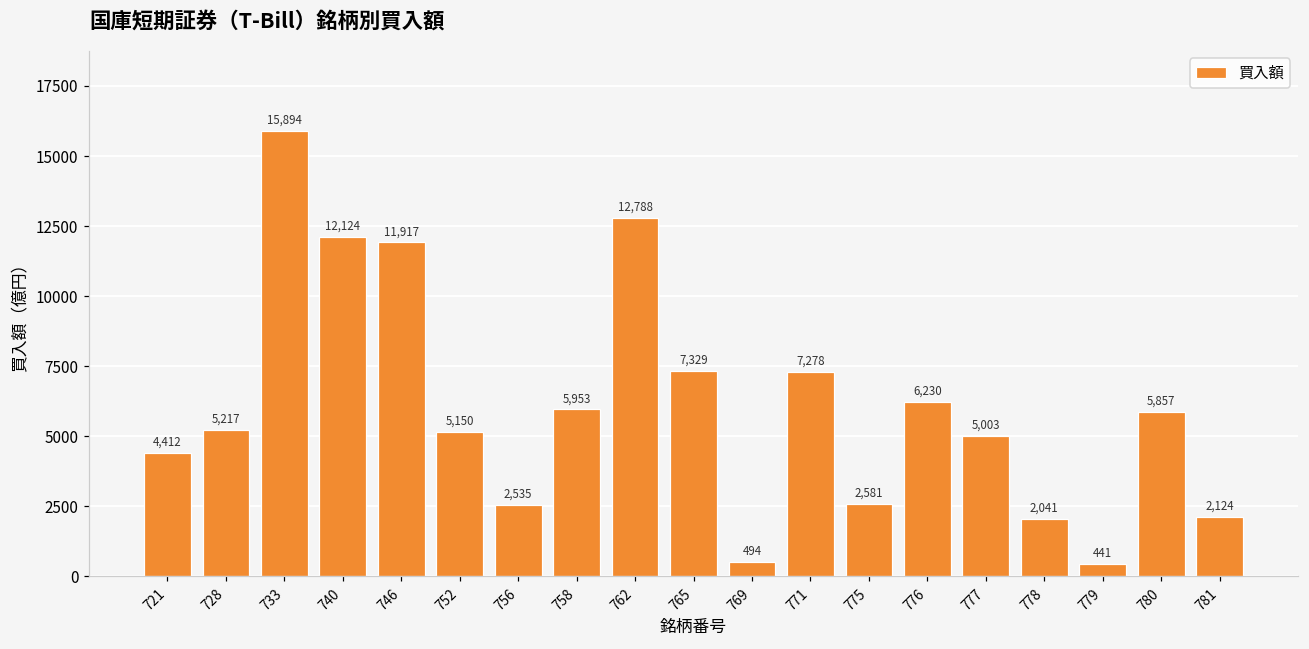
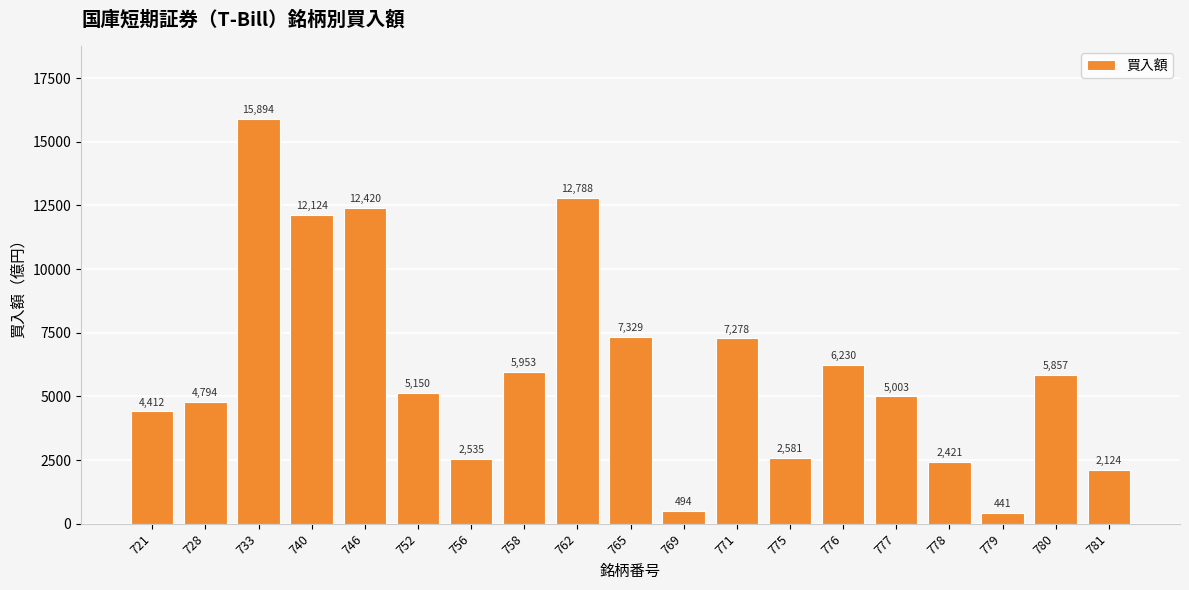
728: 5,217 -> 4,794
746: 11,917 -> 12,420
778: 2,041 -> 2,421
